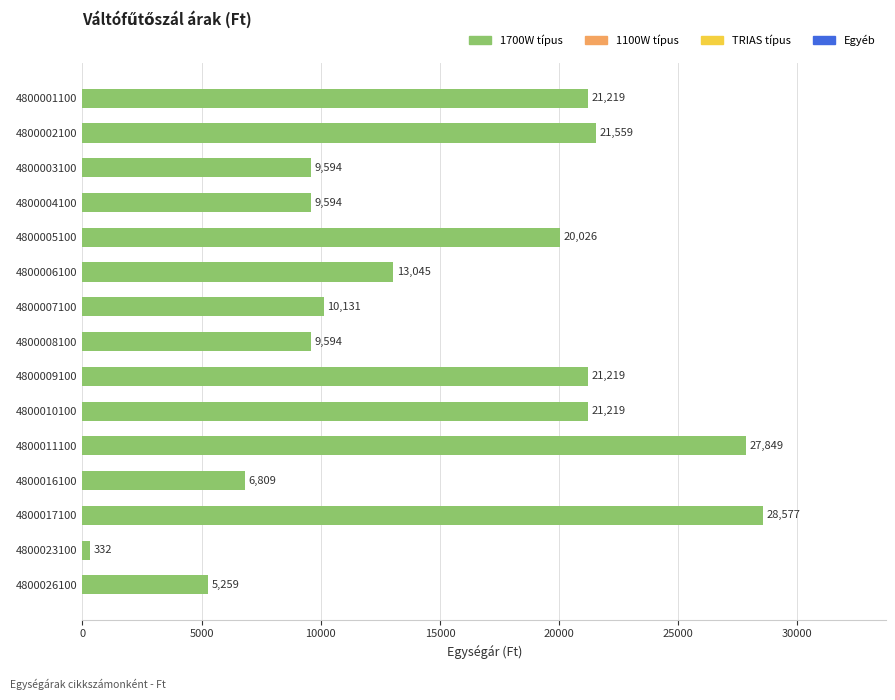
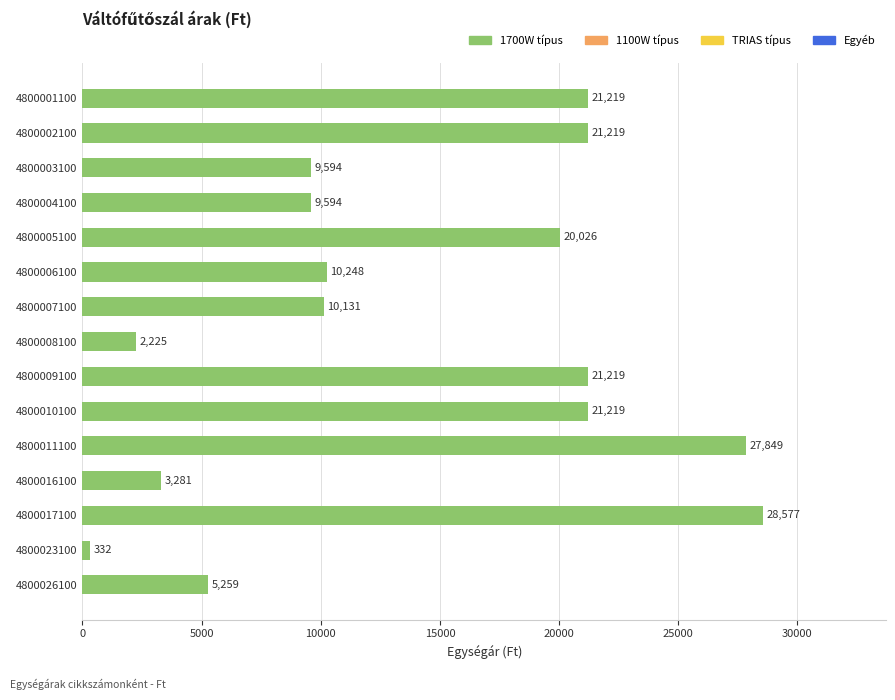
4800002100: 21,559 -> 21,219
4800006100: 13,045 -> 10,248
4800008100: 9,594 -> 2,225
4800016100: 6,809 -> 3,281
